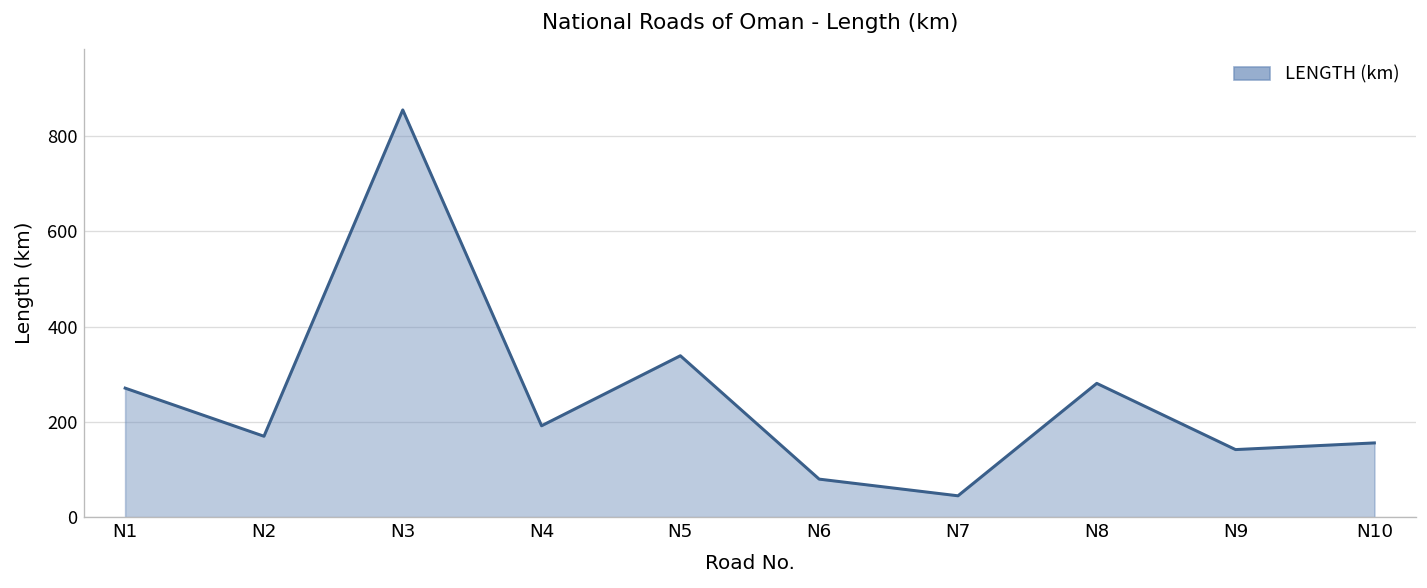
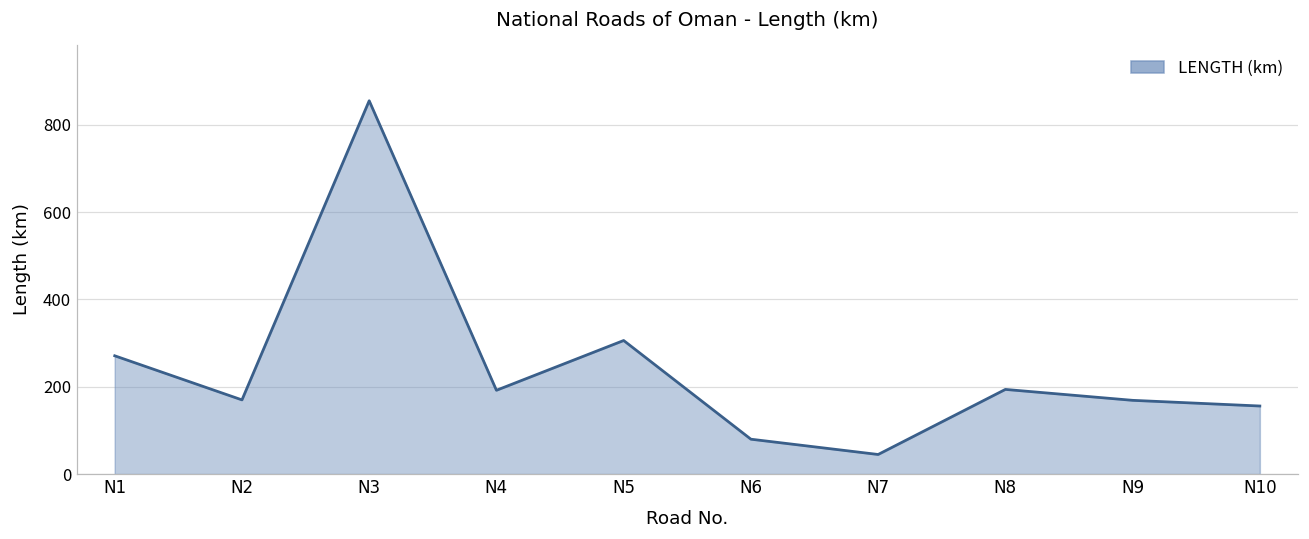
N5: 340 -> 310
N8: 280 -> 190
N9: 140 -> 170
